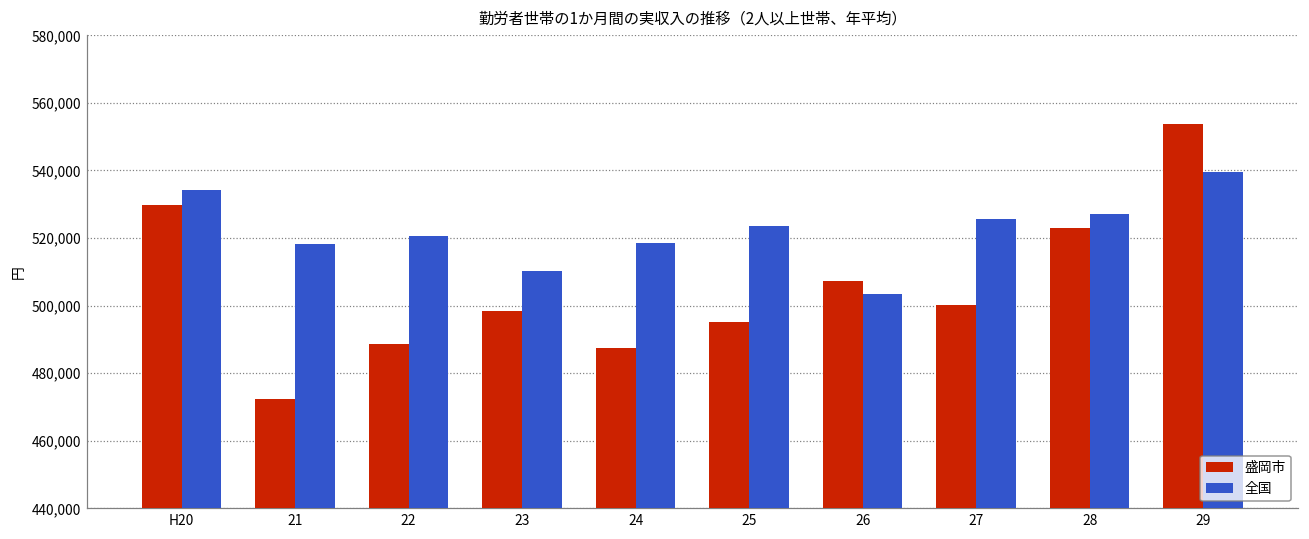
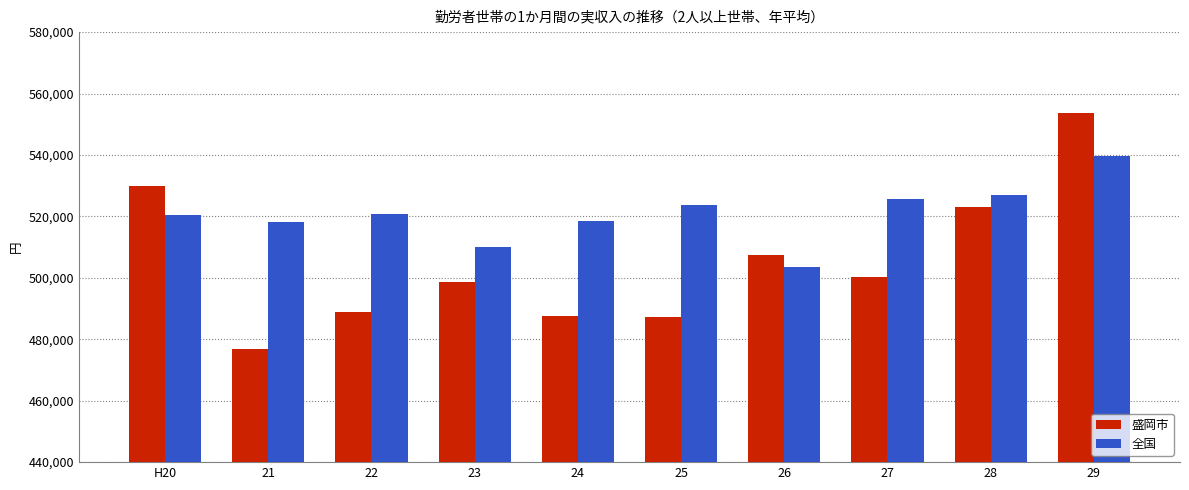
全国, H20: 534,000 -> 521,000
盛岡市, 21: 472,000 -> 477,000
盛岡市, 25: 495,000 -> 487,000
